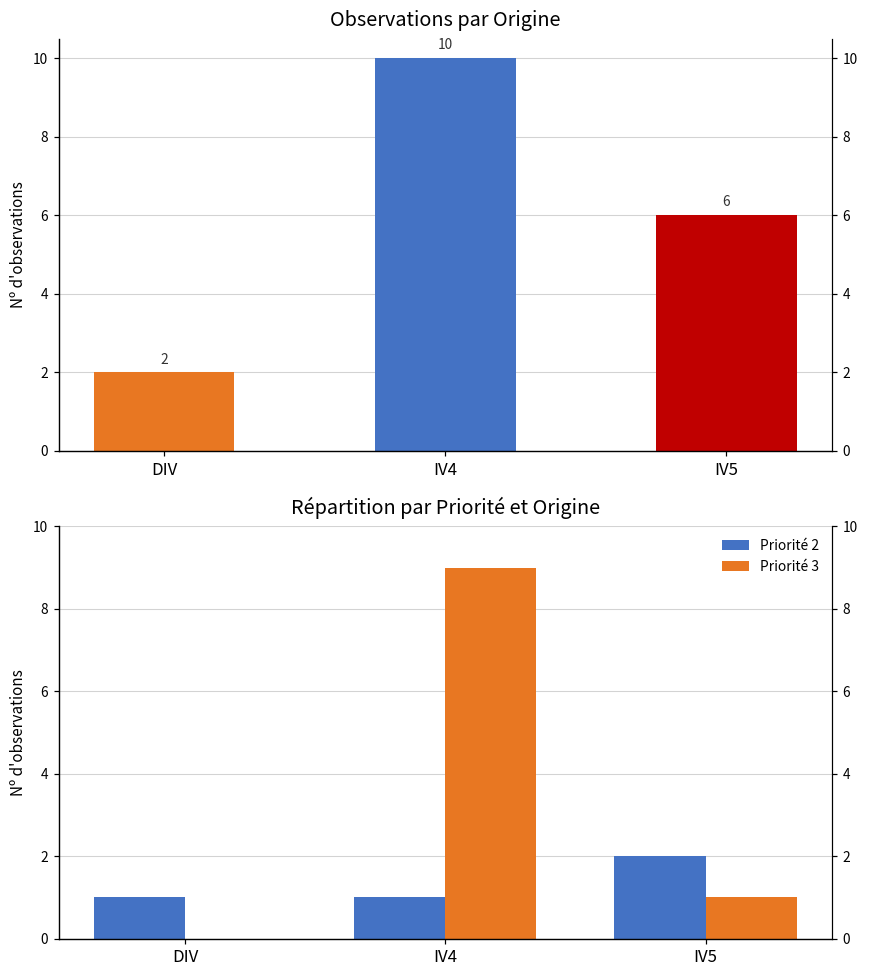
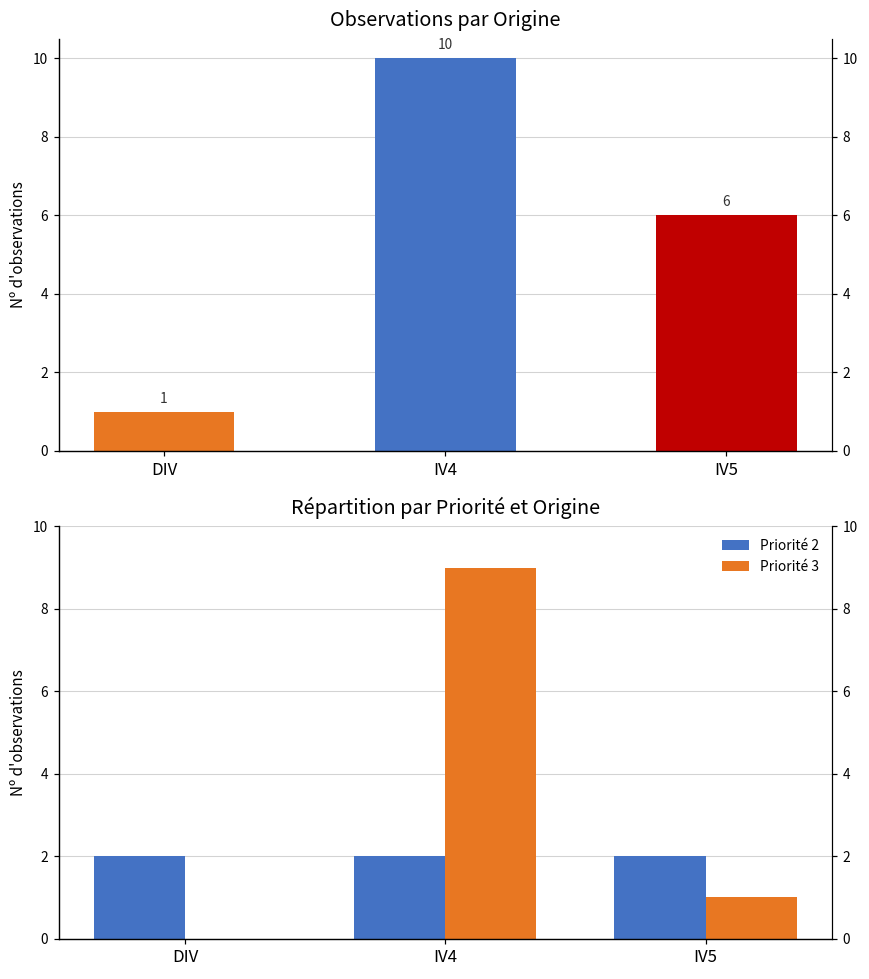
Observations par Origine, DIV: 2 -> 1
Répartition par Priorité et Origine, Priorité 2, DIV: 1 -> 2
Répartition par Priorité et Origine, Priorité 2, IV4: 1 -> 2
